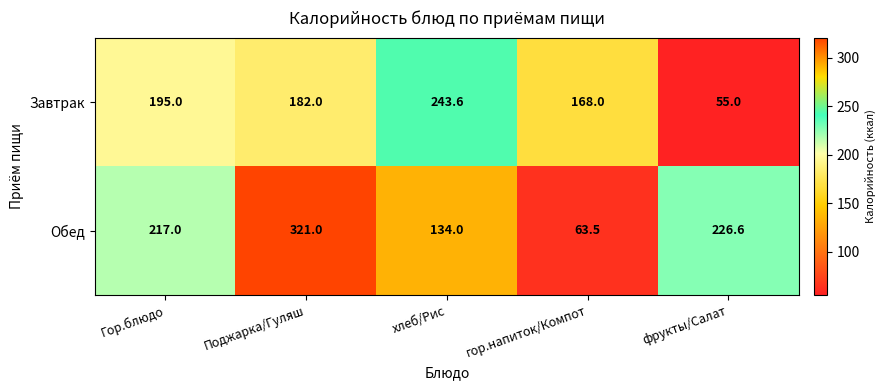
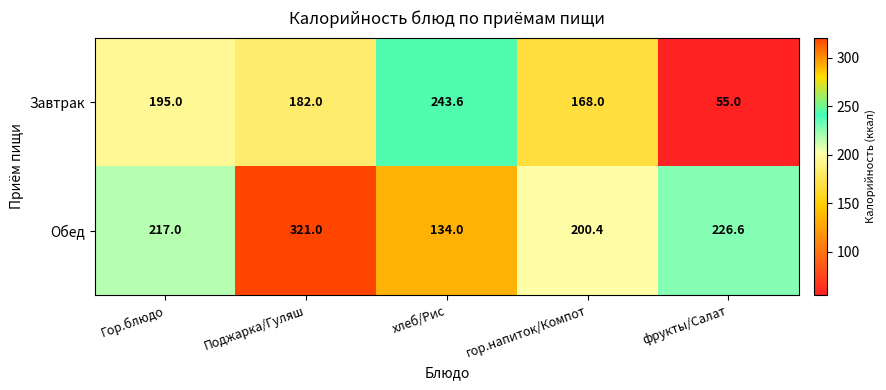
Обед, гор.напиток/Компот: 63.5 -> 200.4
